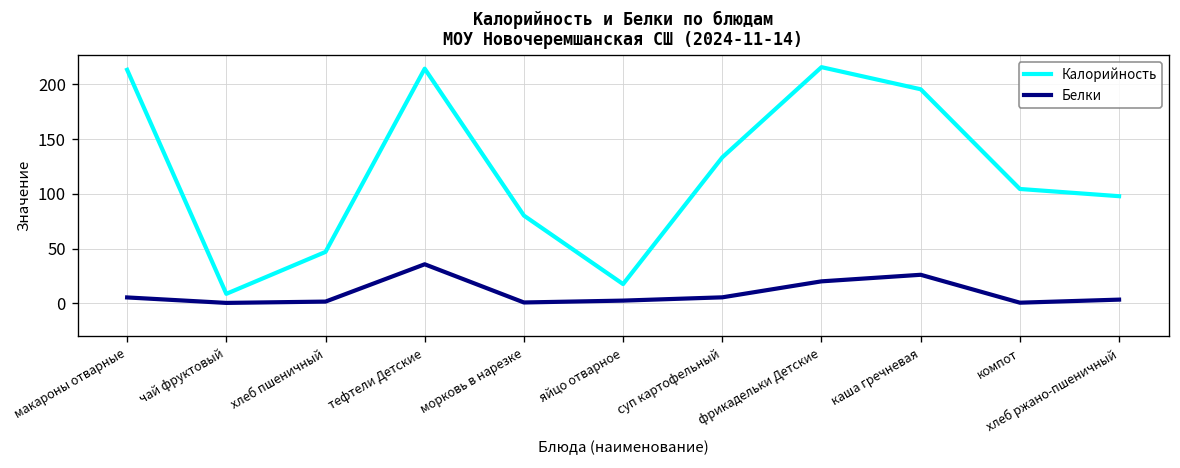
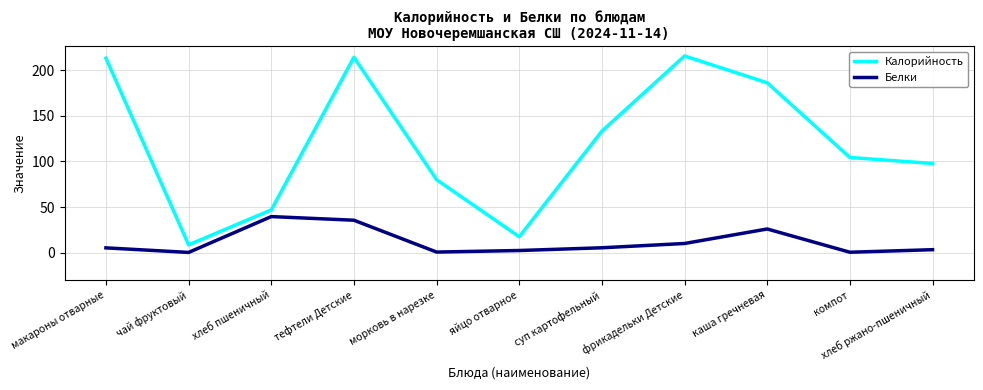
Белки, хлеб пшеничный: 0 -> 40
Белки, фрикадельки Детские: 20 -> 10
Калорийность, каша гречневая: 200 -> 190
